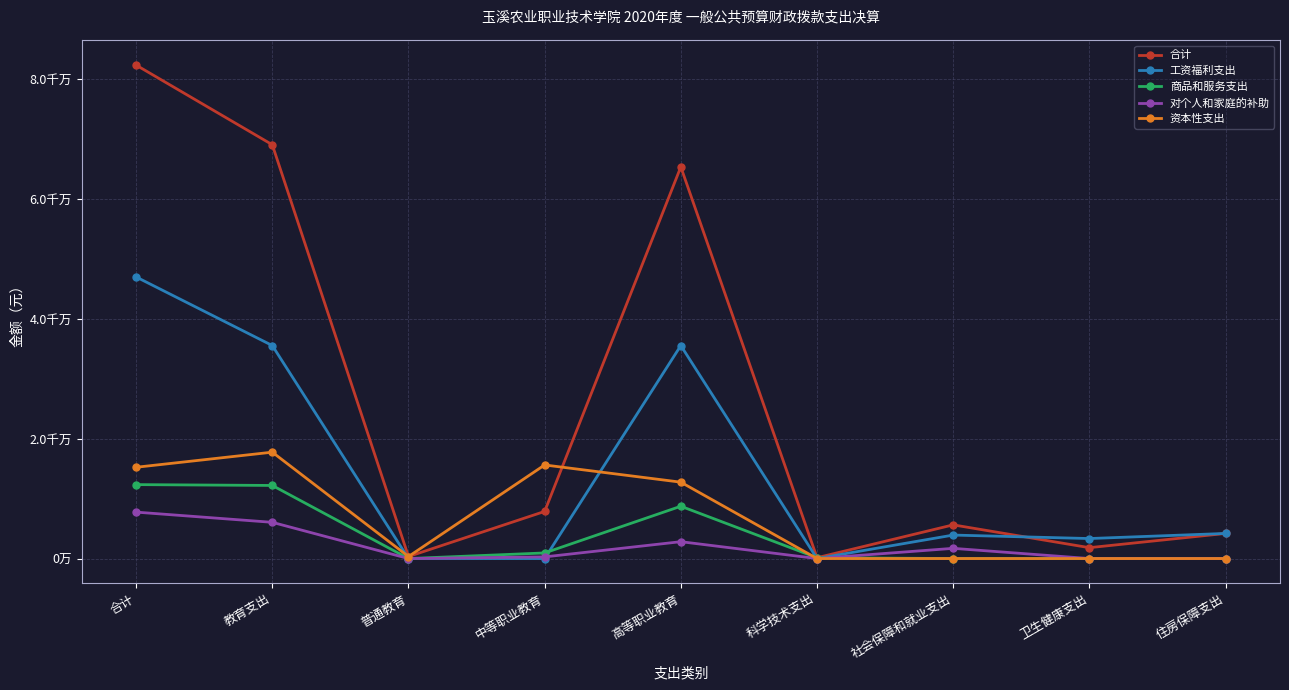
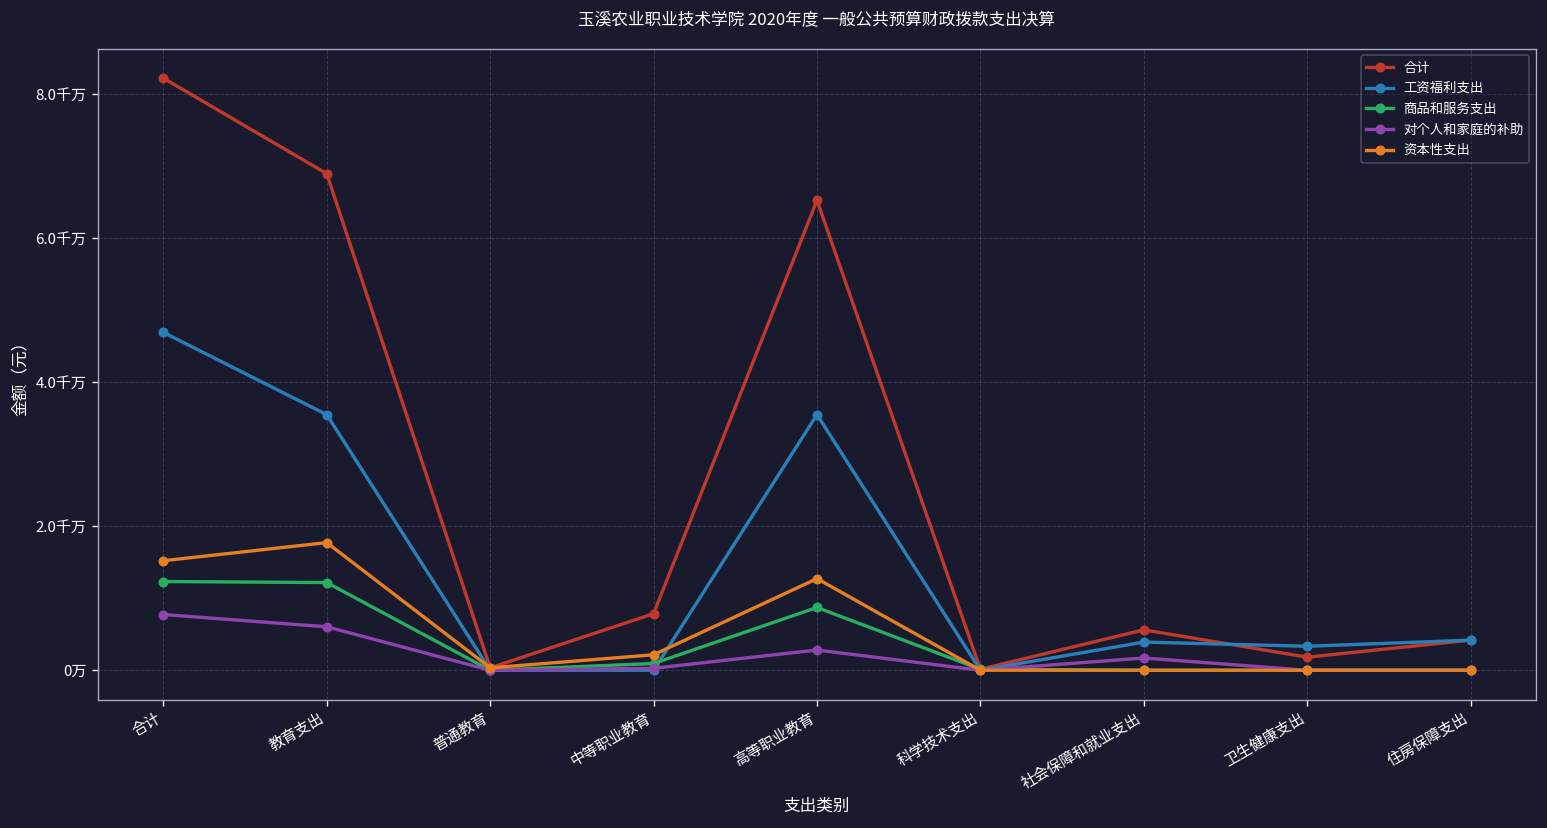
资本性支出, 中等职业教育: 1.6千万 -> 0.2千万
